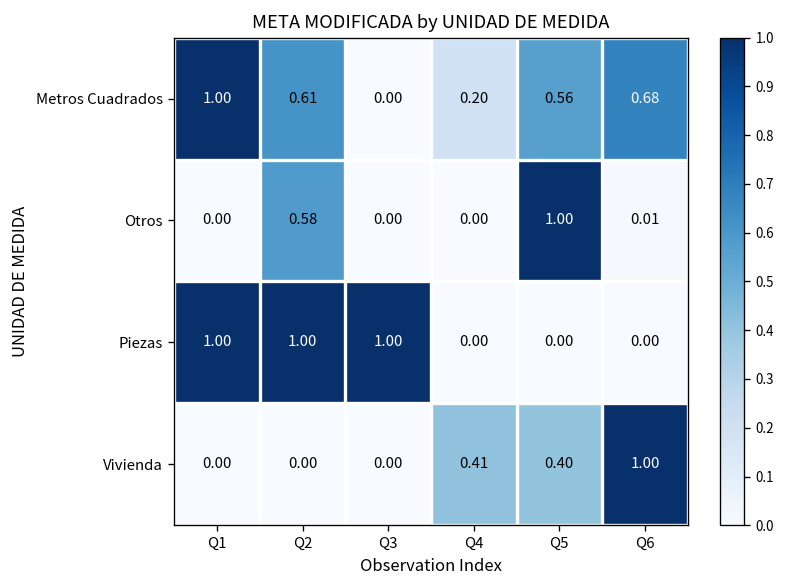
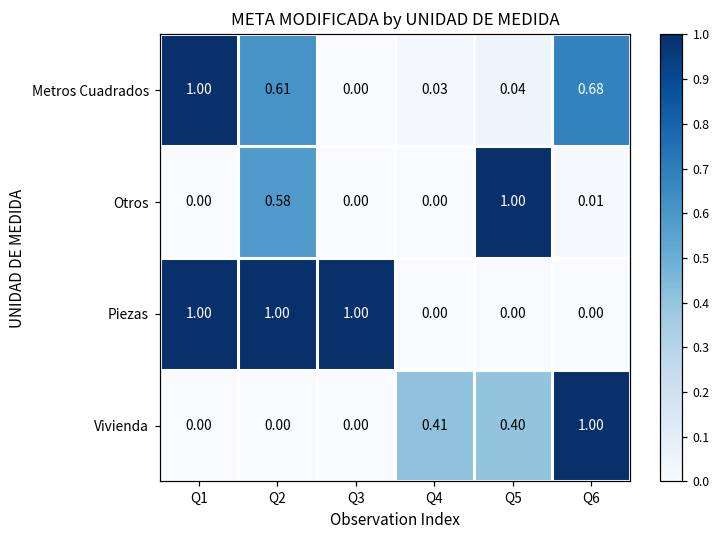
Metros Cuadrados, Q4: 0.20 -> 0.03
Metros Cuadrados, Q5: 0.56 -> 0.04
